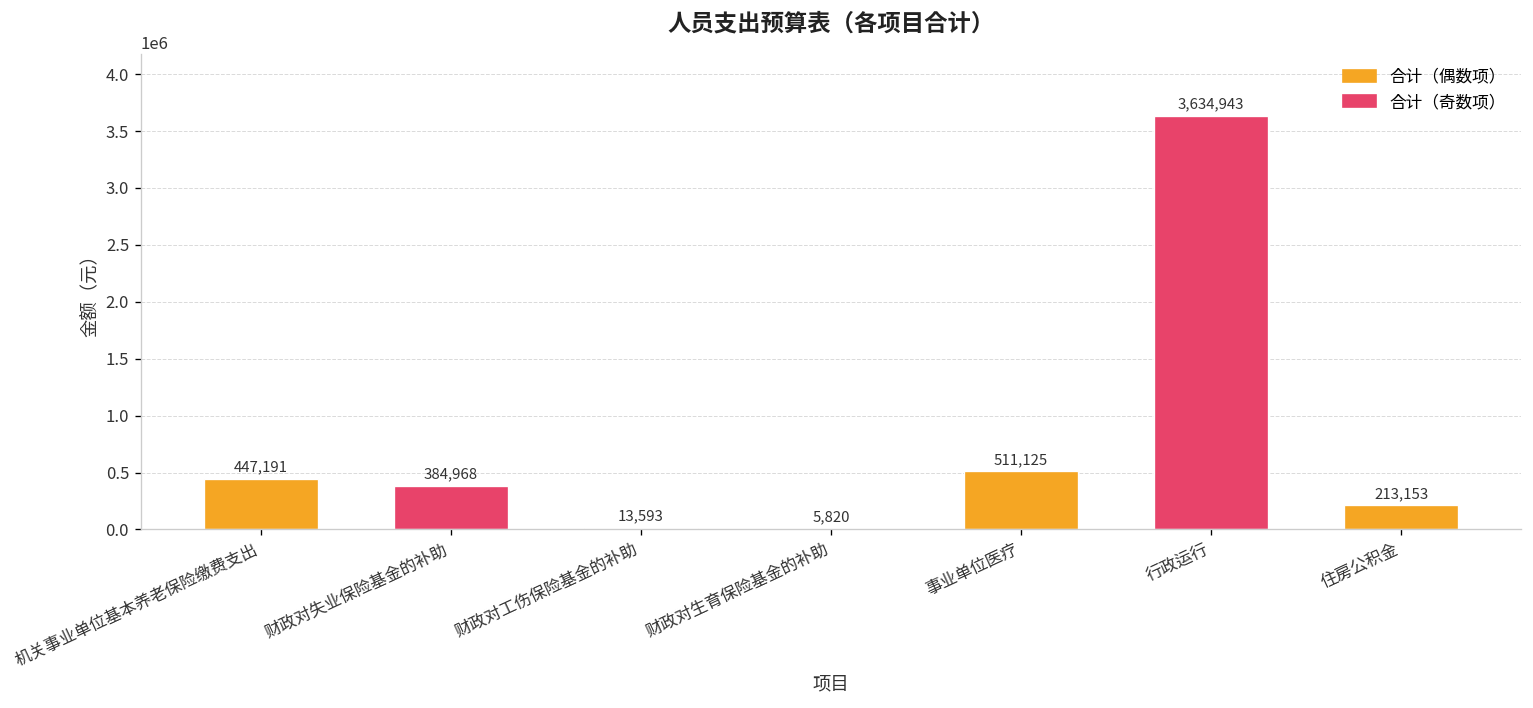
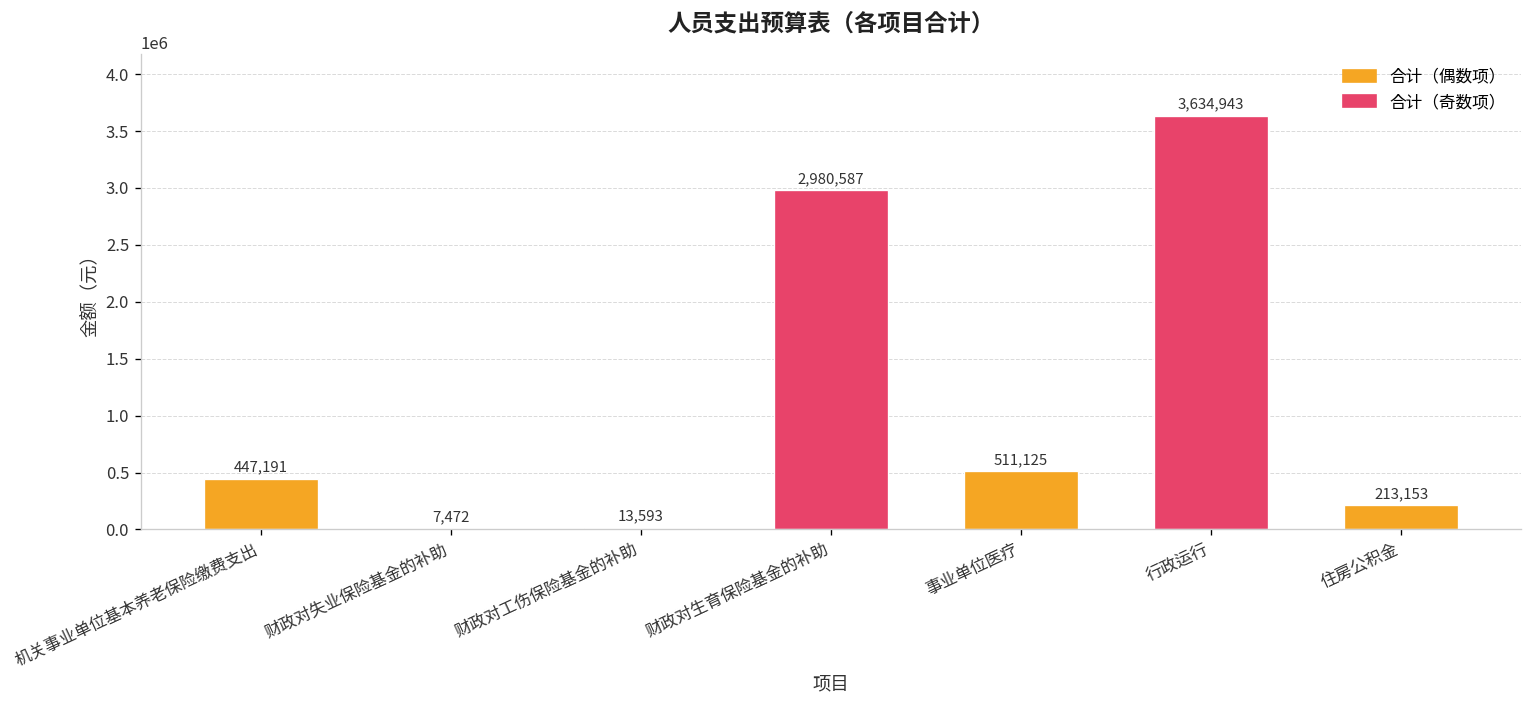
财政对失业保险基金的补助: 384,968 -> 7,472
财政对生育保险基金的补助: 5,820 -> 2,980,587
